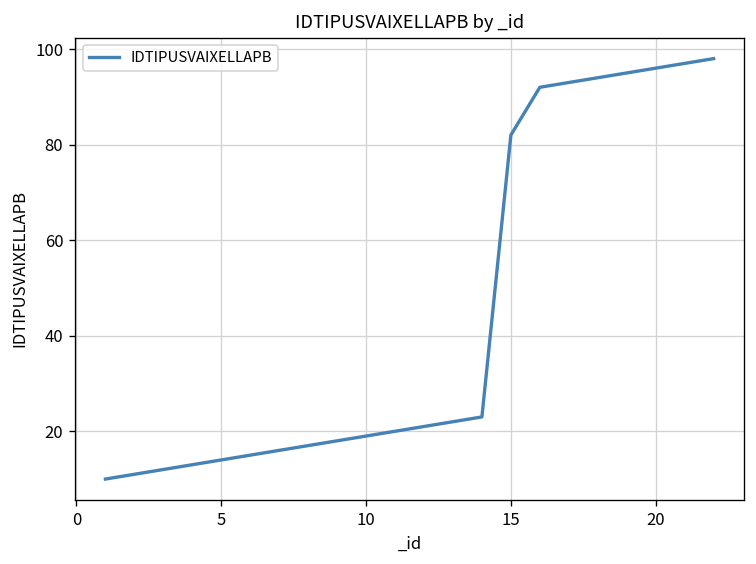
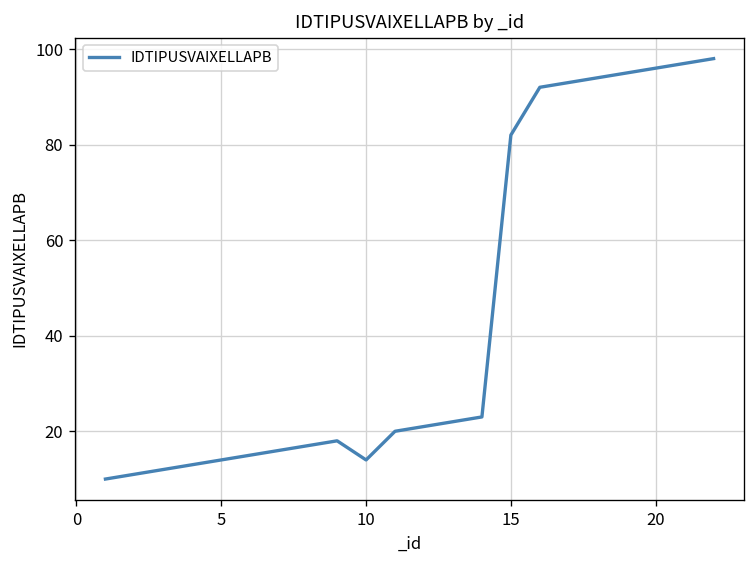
10: 19 -> 14
